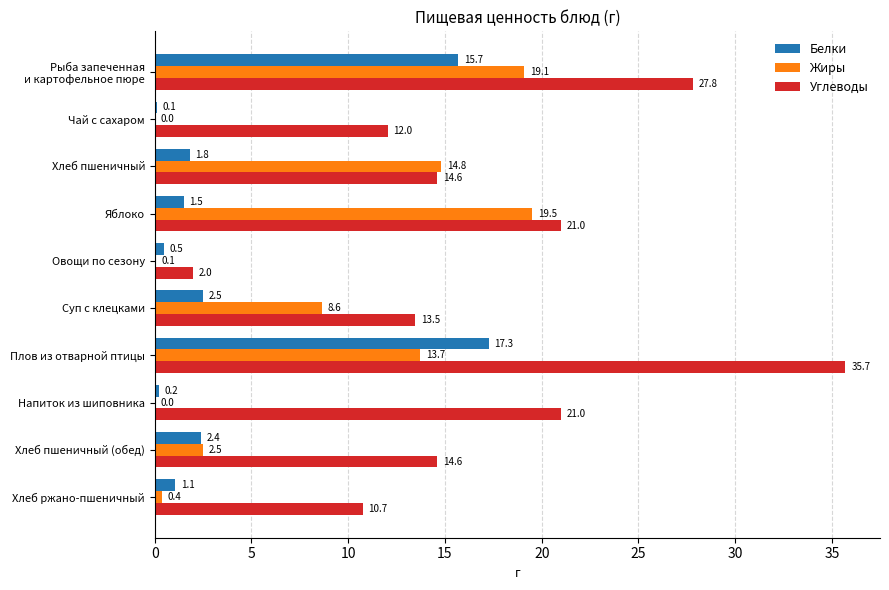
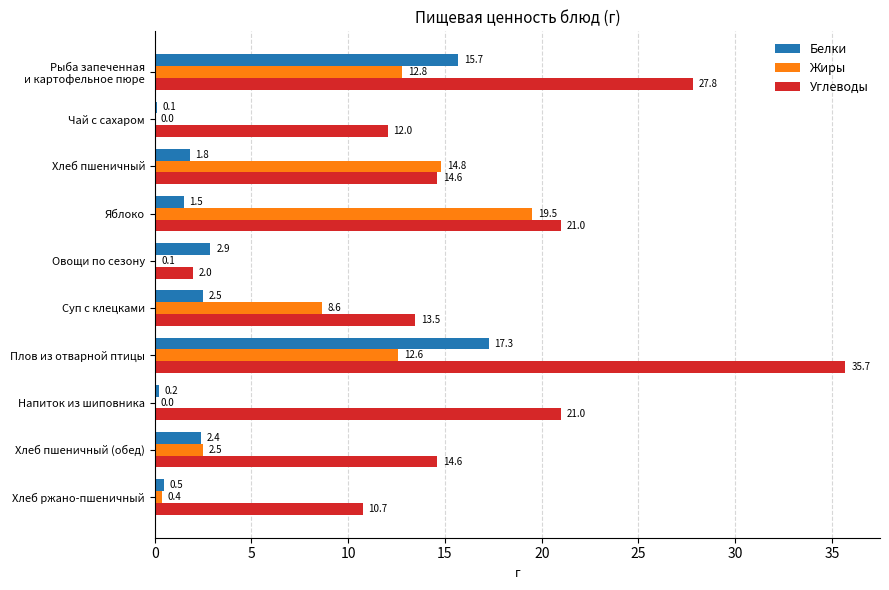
Жиры, Рыба запеченная и картофельное пюре: 19.1 -> 12.8
Белки, Овощи по сезону: 0.5 -> 2.9
Жиры, Плов из отварной птицы: 13.7 -> 12.6
Белки, Хлеб ржано-пшеничный: 1.1 -> 0.5
